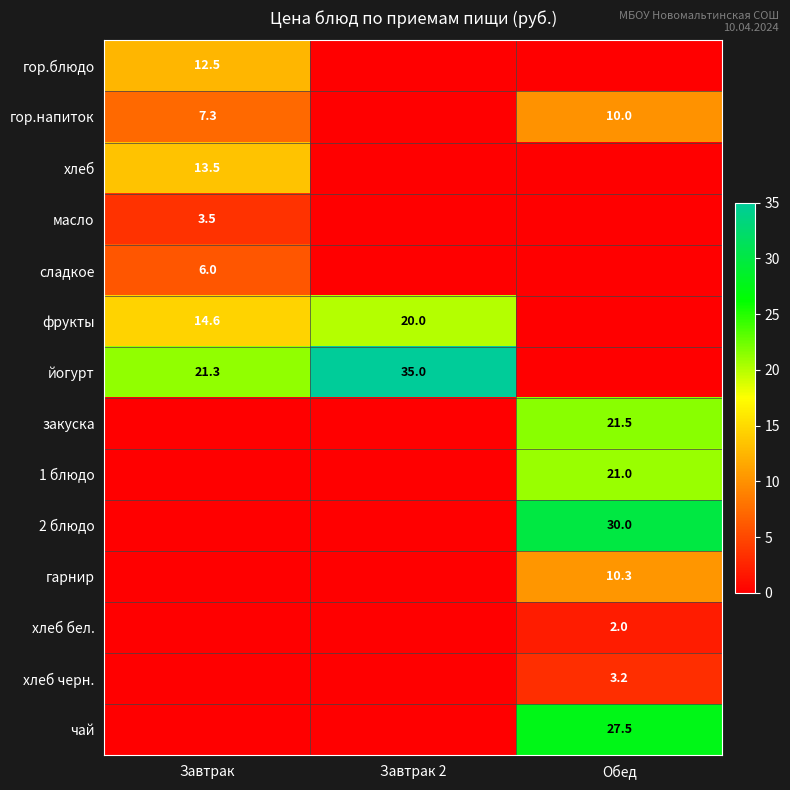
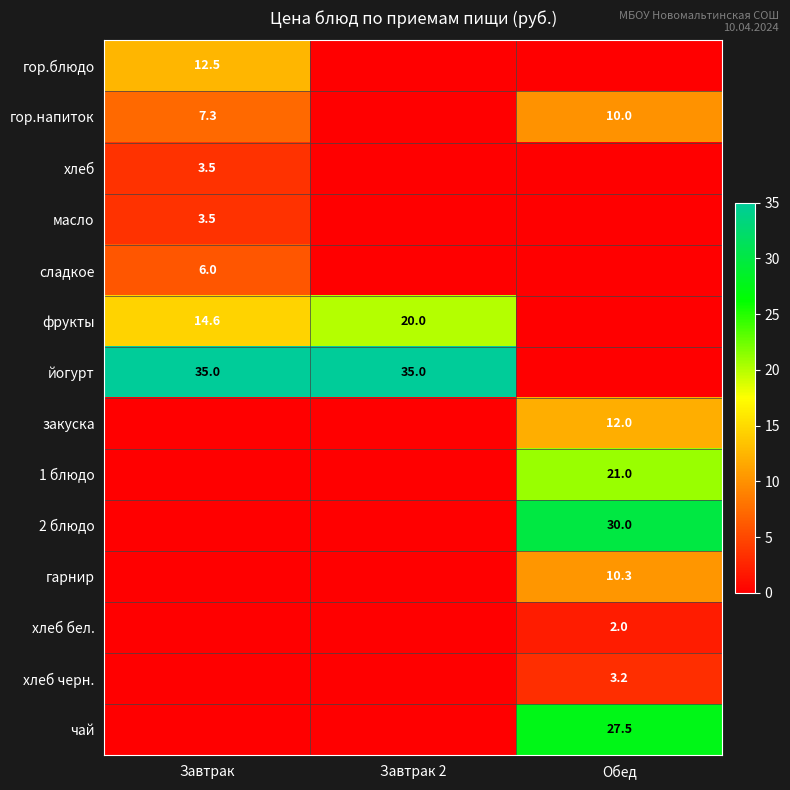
хлеб, Завтрак: 13.5 -> 3.5
йогурт, Завтрак: 21.3 -> 35.0
закуска, Обед: 21.5 -> 12.0
